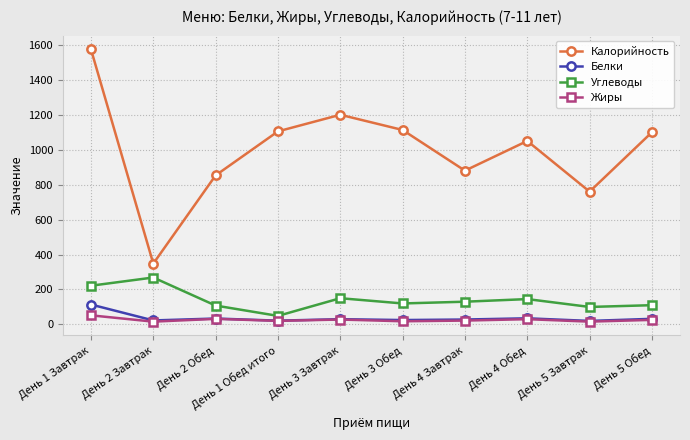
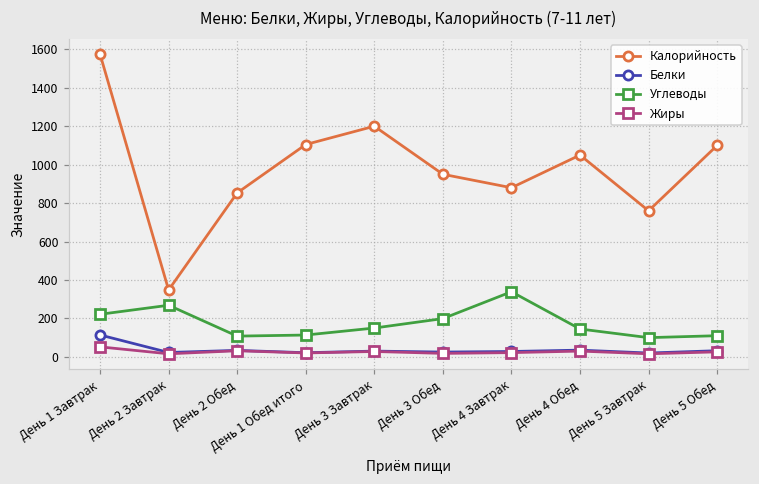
Углеводы, День 1 Обед итого: 50 -> 110
Калорийность, День 3 Обед: 1110 -> 950
Углеводы, День 3 Обед: 120 -> 200
Углеводы, День 4 Завтрак: 130 -> 340
